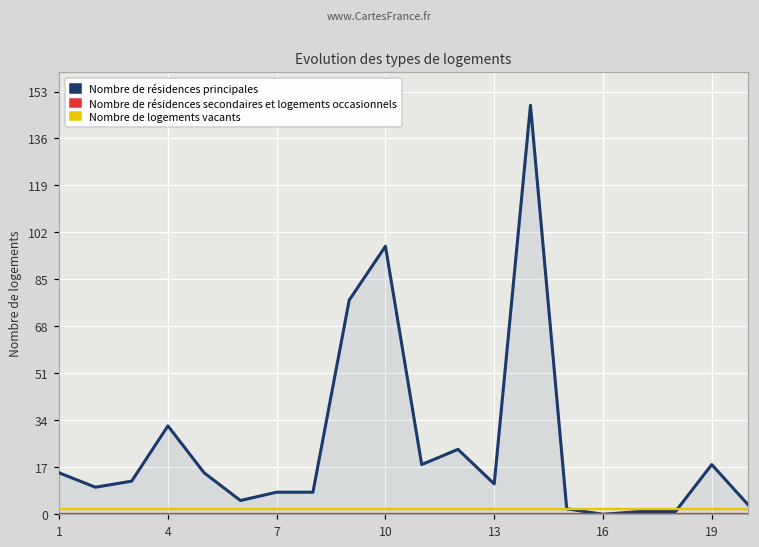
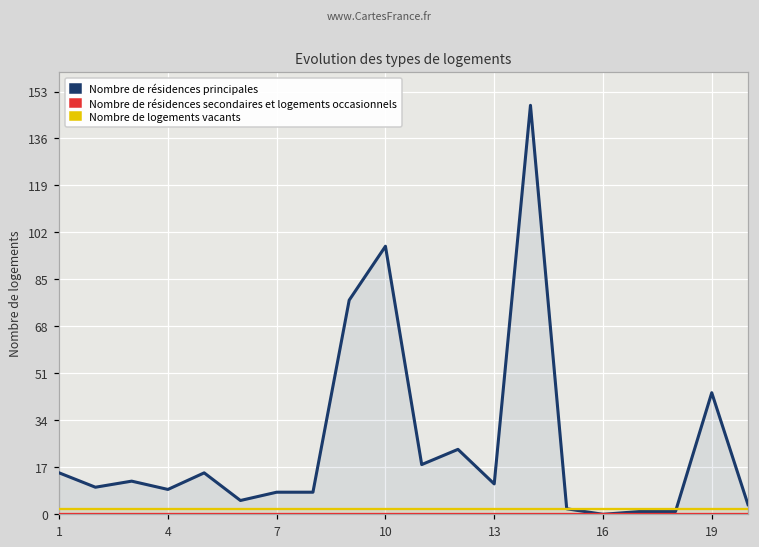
Nombre de résidences principales, 4: 32 -> 9
Nombre de résidences principales, 19: 18 -> 44
